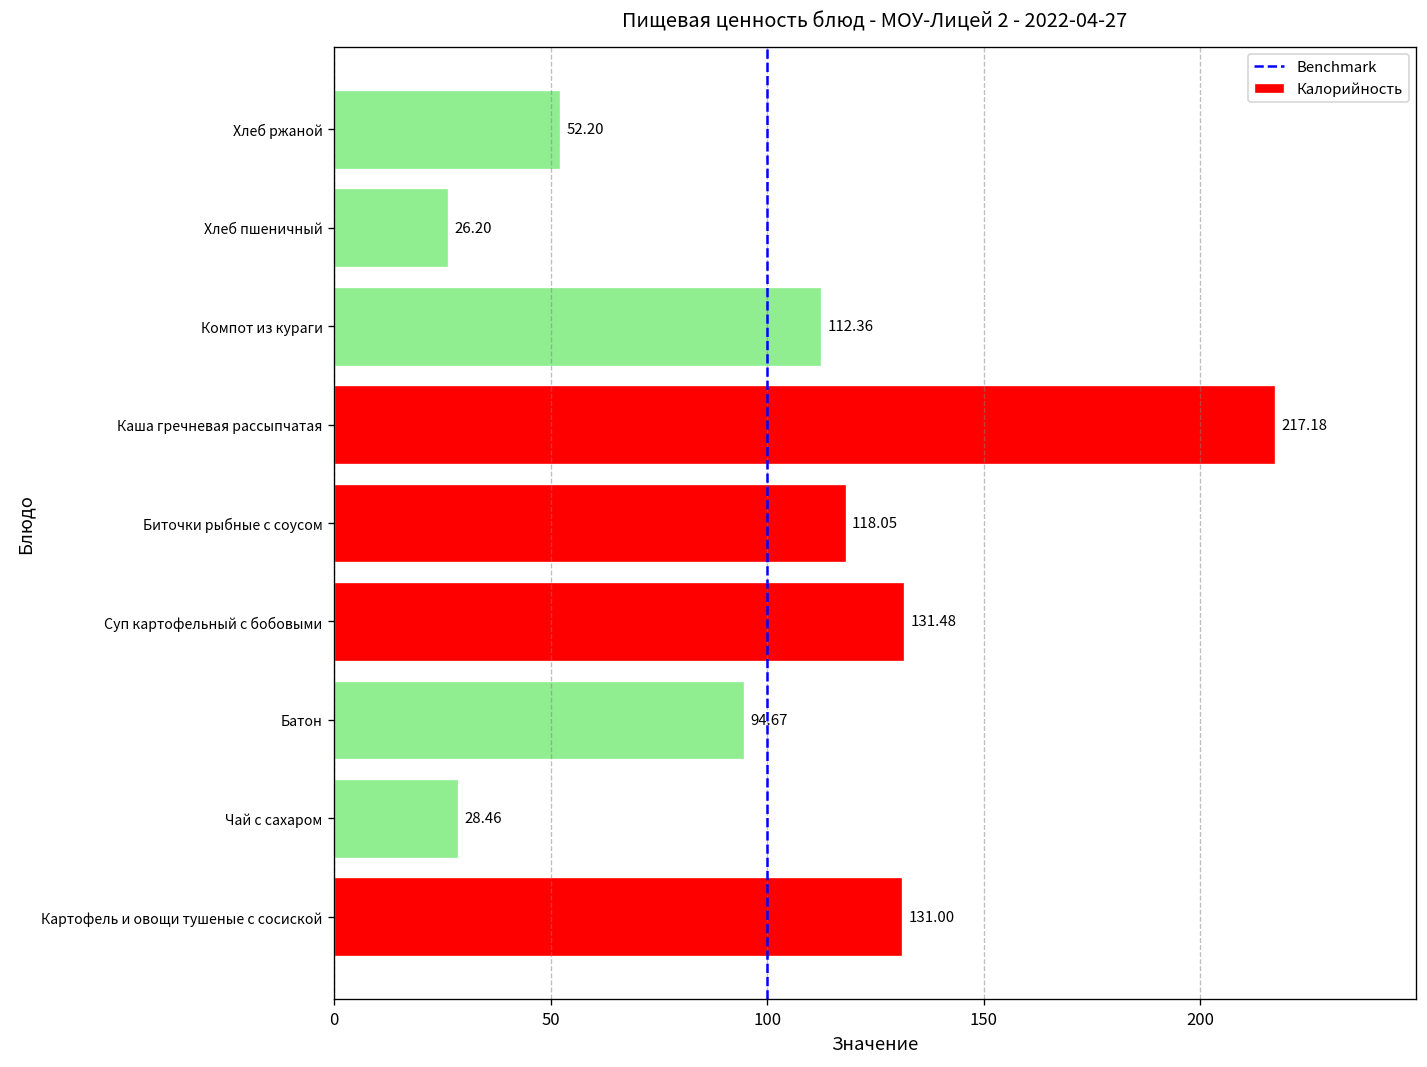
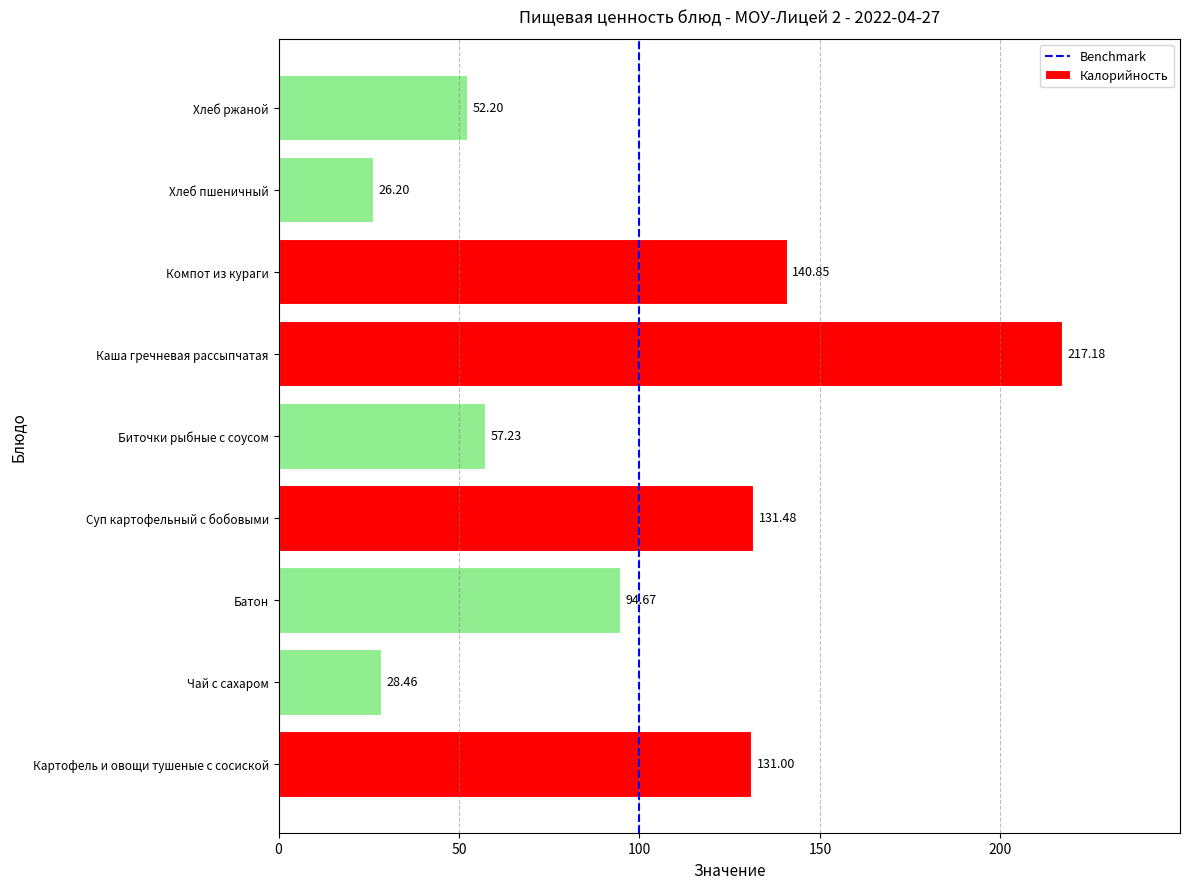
Компот из кураги: 112.36 -> 140.85
Биточки рыбные с соусом: 118.05 -> 57.23
